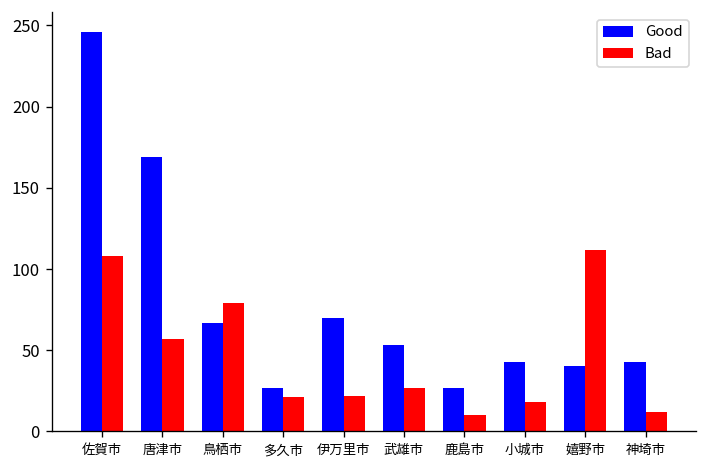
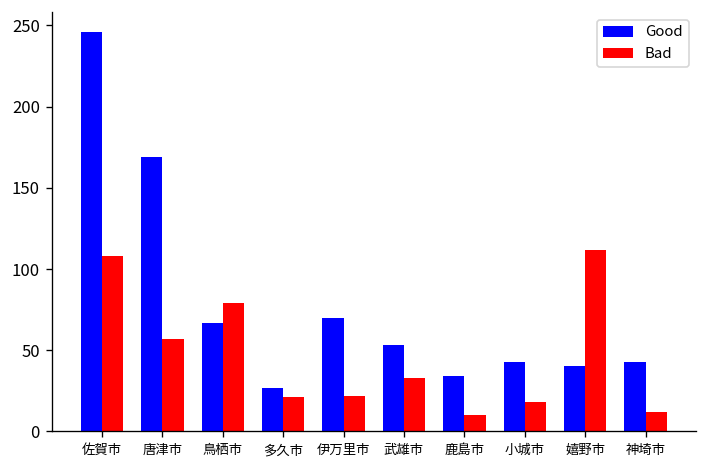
Bad, 武雄市: 27 -> 33
Good, 鹿島市: 27 -> 34
